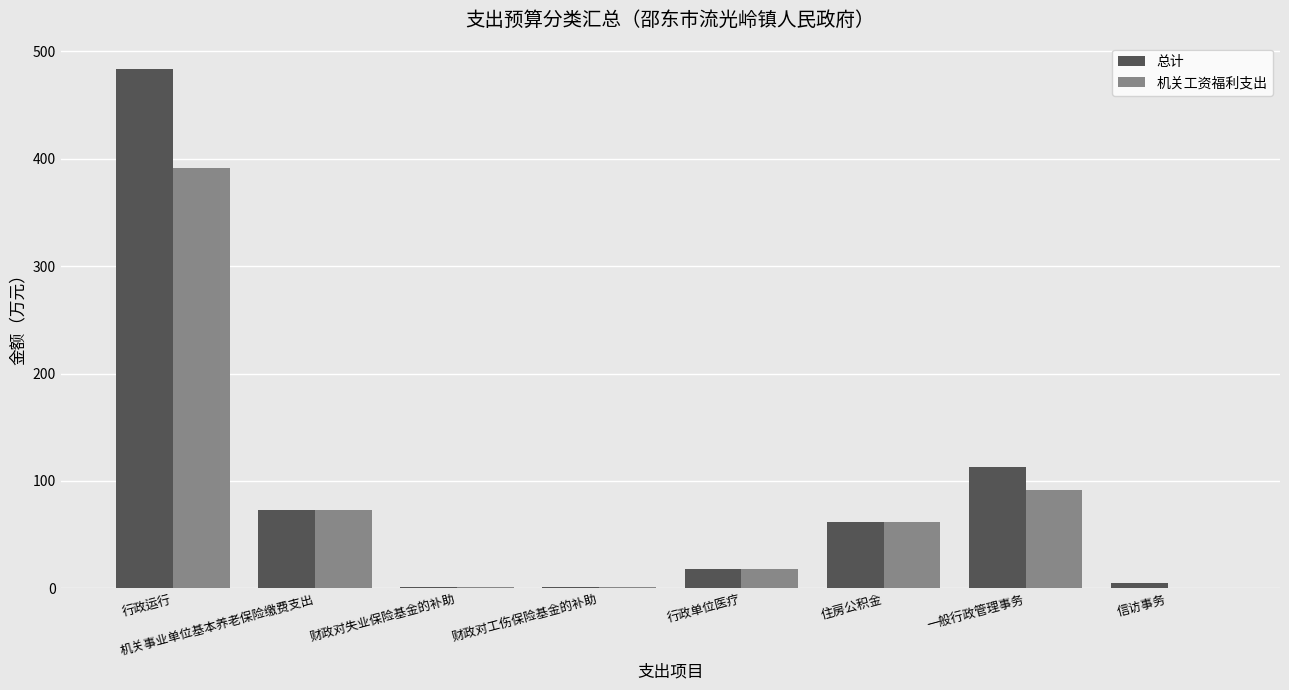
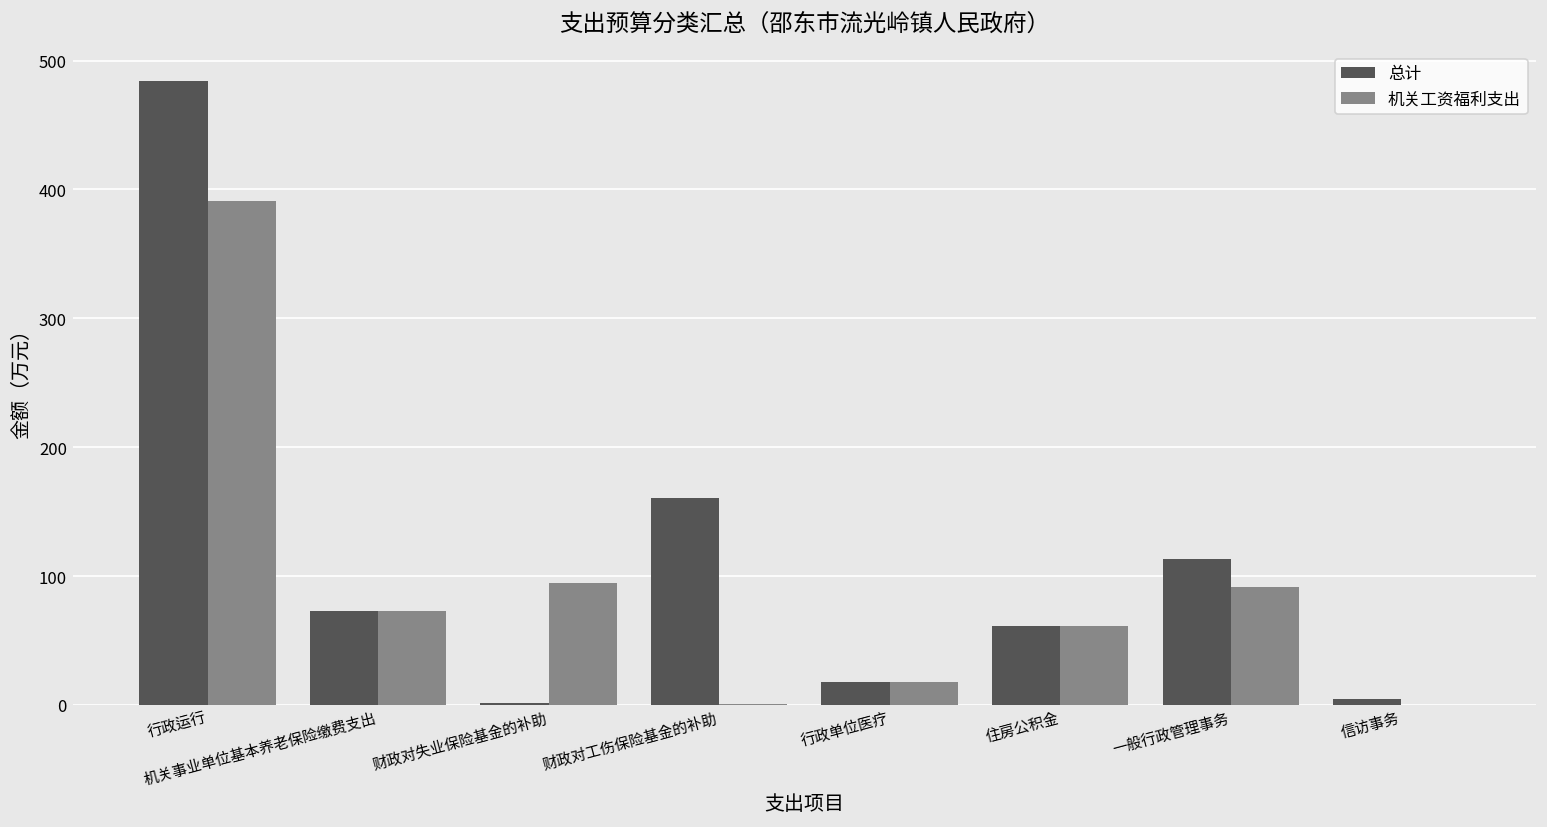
机关工资福利支出, 财政对失业保险基金的补助: 1 -> 94
总计, 财政对工伤保险基金的补助: 1 -> 160
